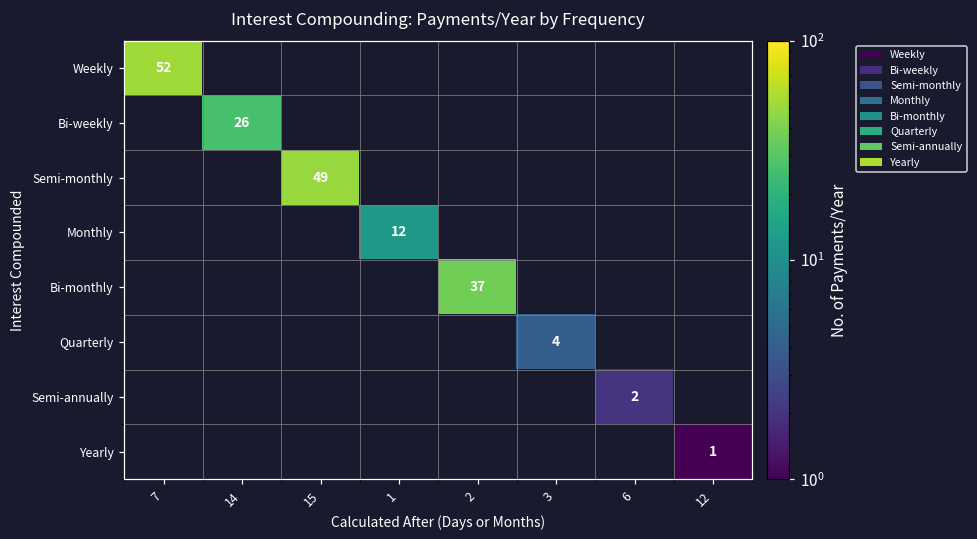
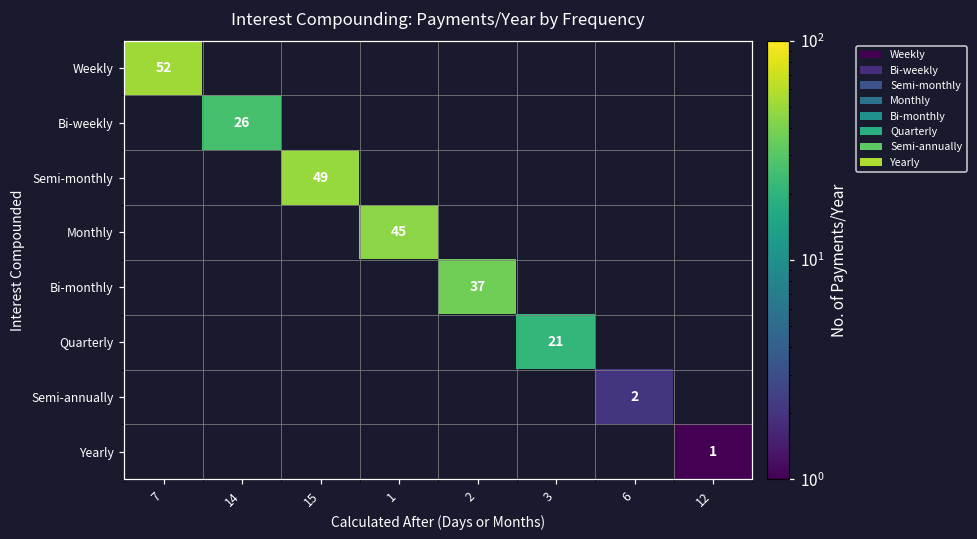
Monthly, 1: 12 -> 45
Quarterly, 3: 4 -> 21
